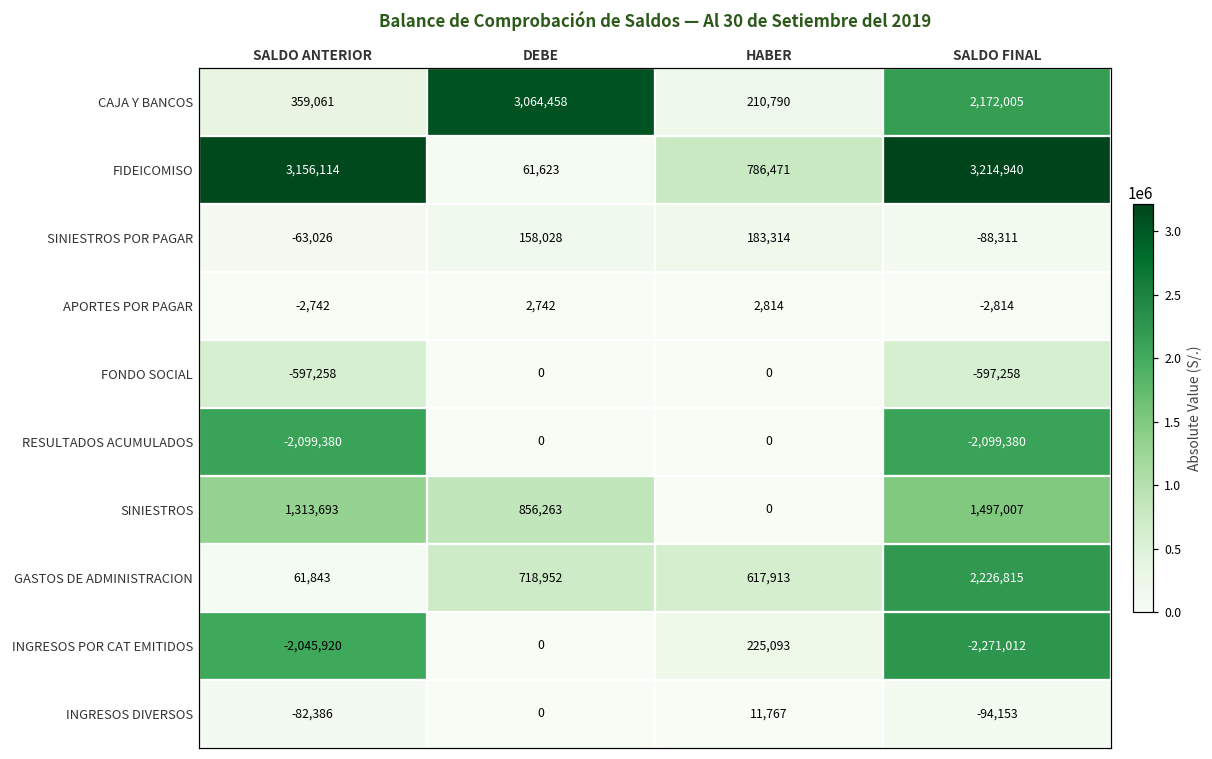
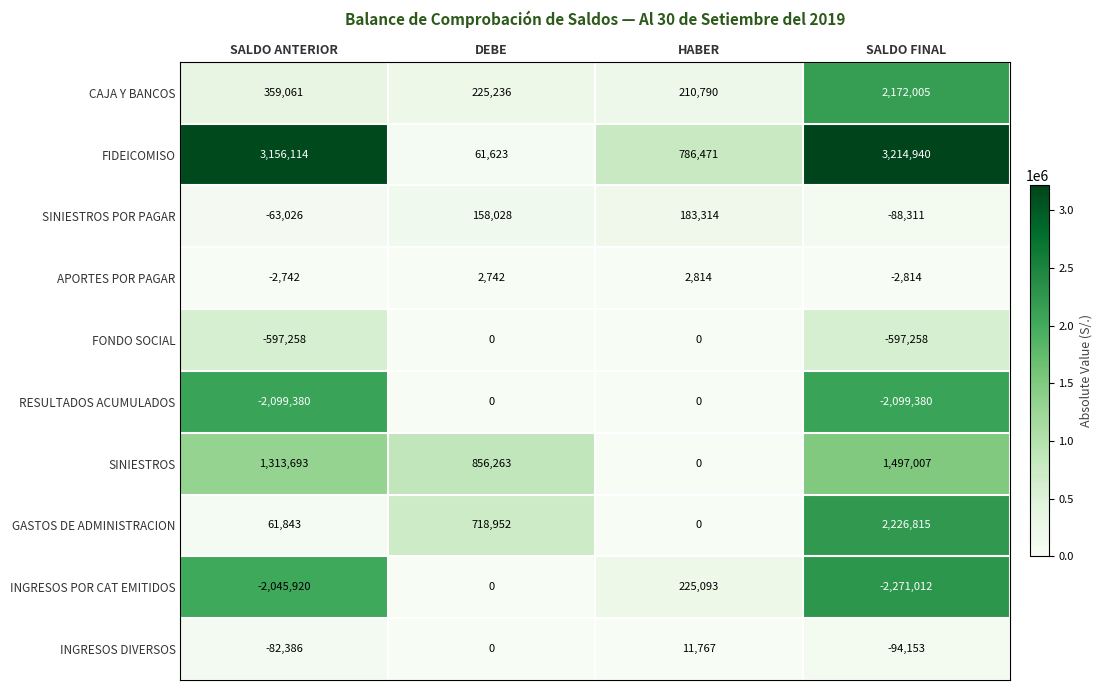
CAJA Y BANCOS, DEBE: 3,064,458 -> 225,236
GASTOS DE ADMINISTRACION, HABER: 617,913 -> 0
